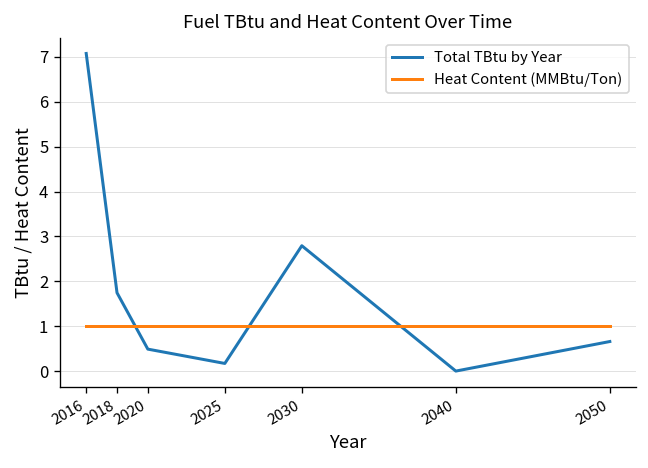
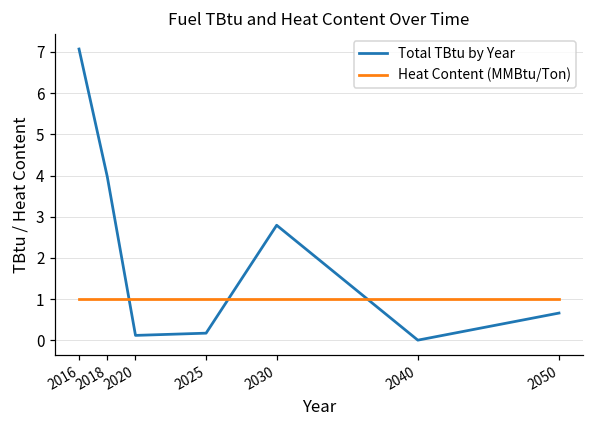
Total TBtu by Year, 2018: 1.7 -> 4.0
Total TBtu by Year, 2020: 0.5 -> 0.1
